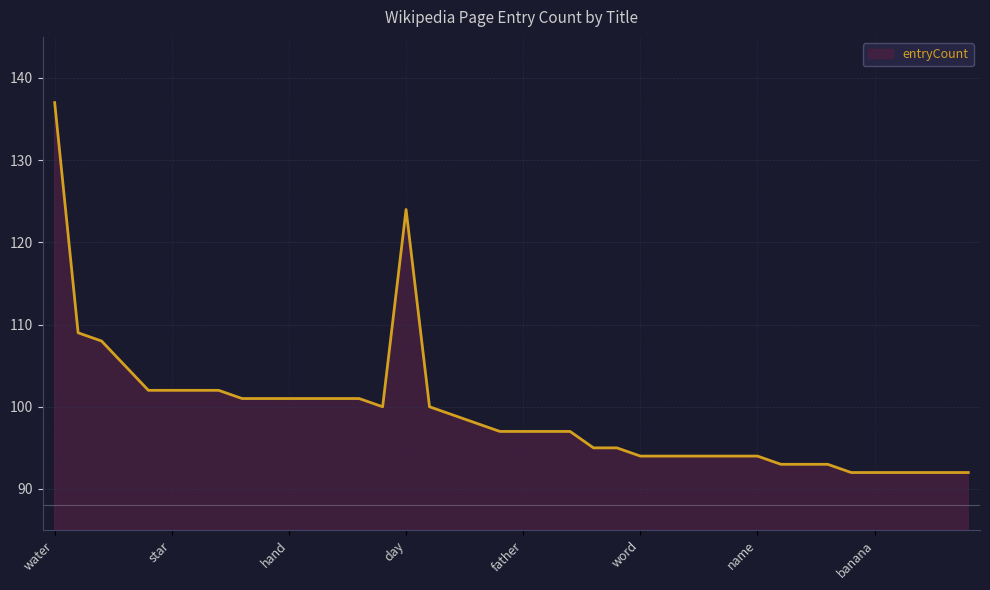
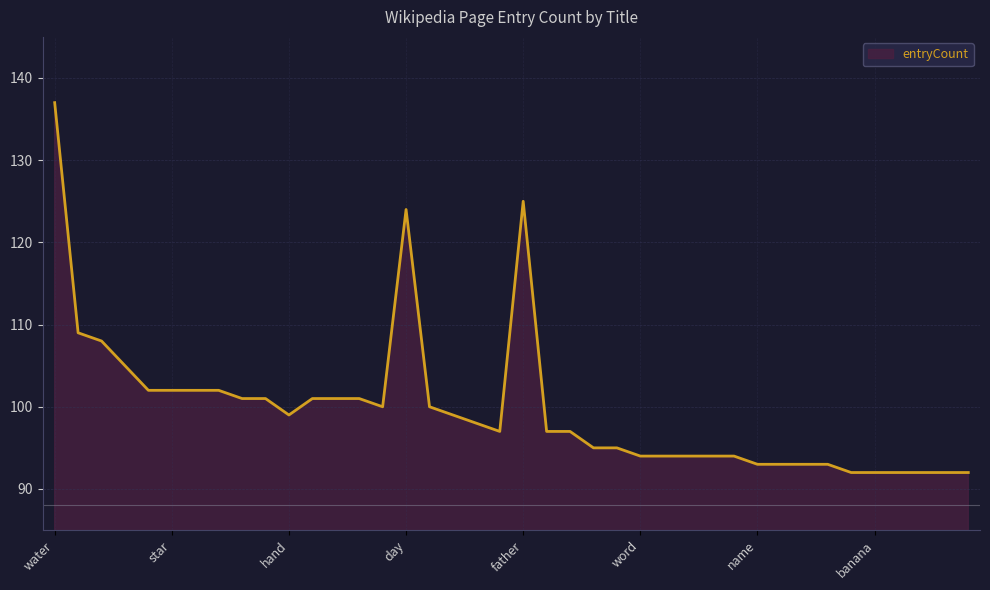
hand: 101 -> 99
father: 97 -> 125
name: 94 -> 93
